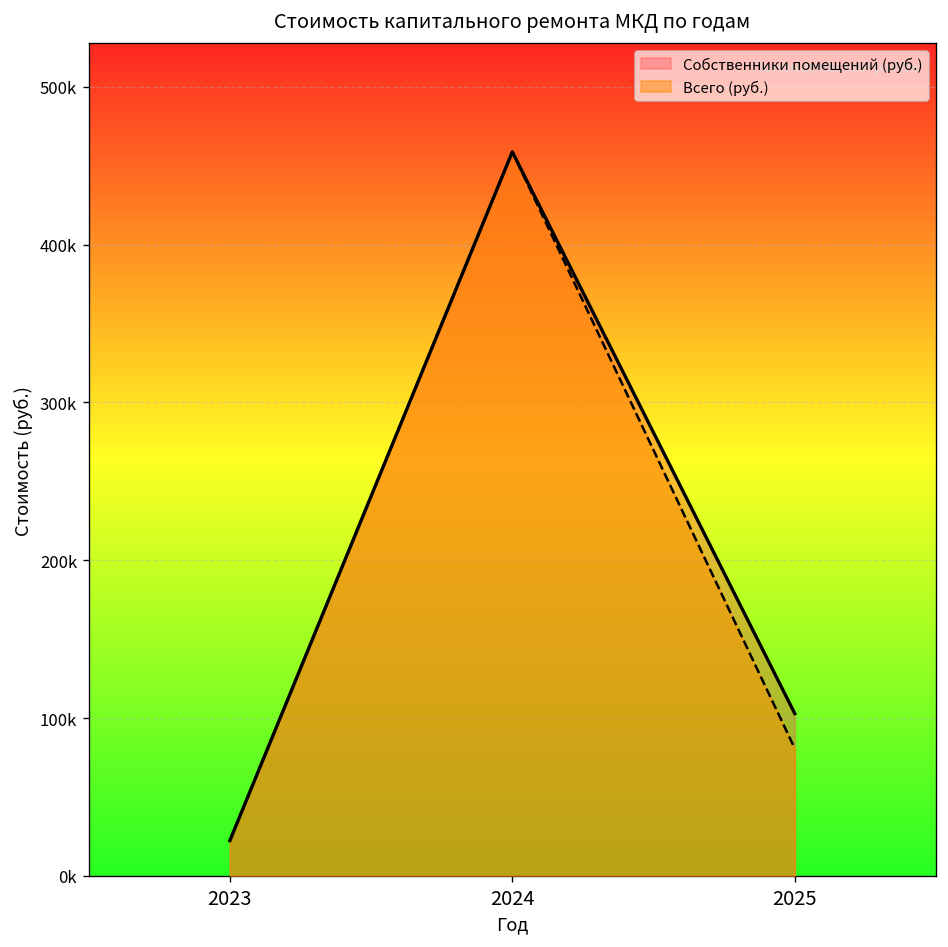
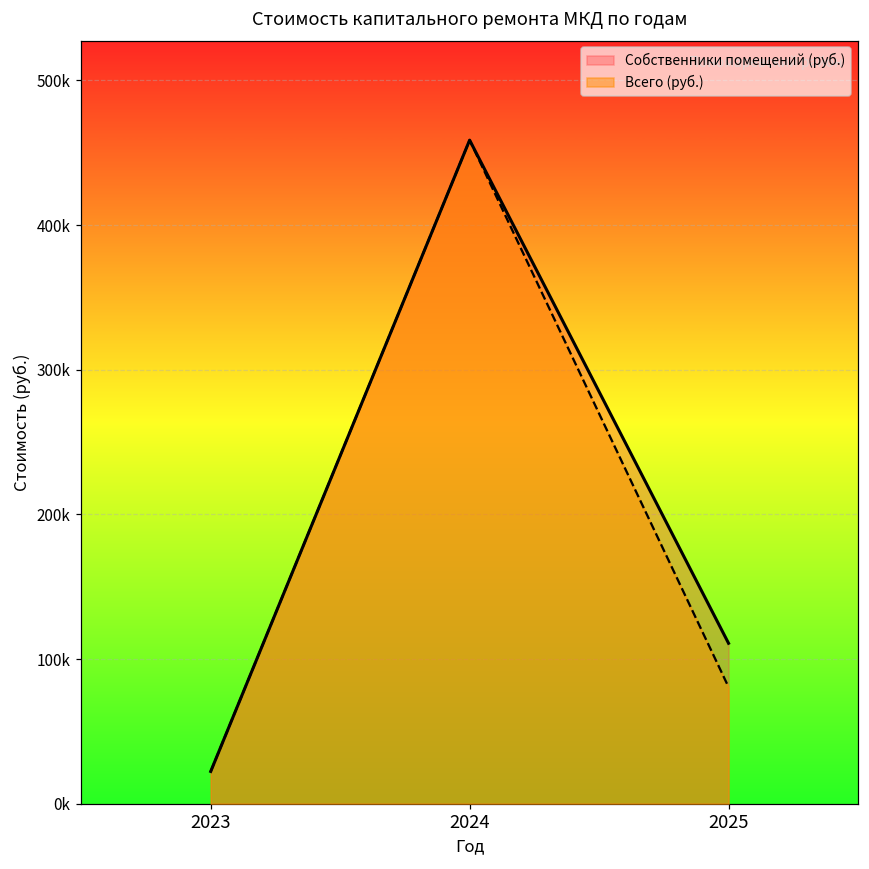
Собственники помещений (руб.), 2025: 103000 -> 111000
